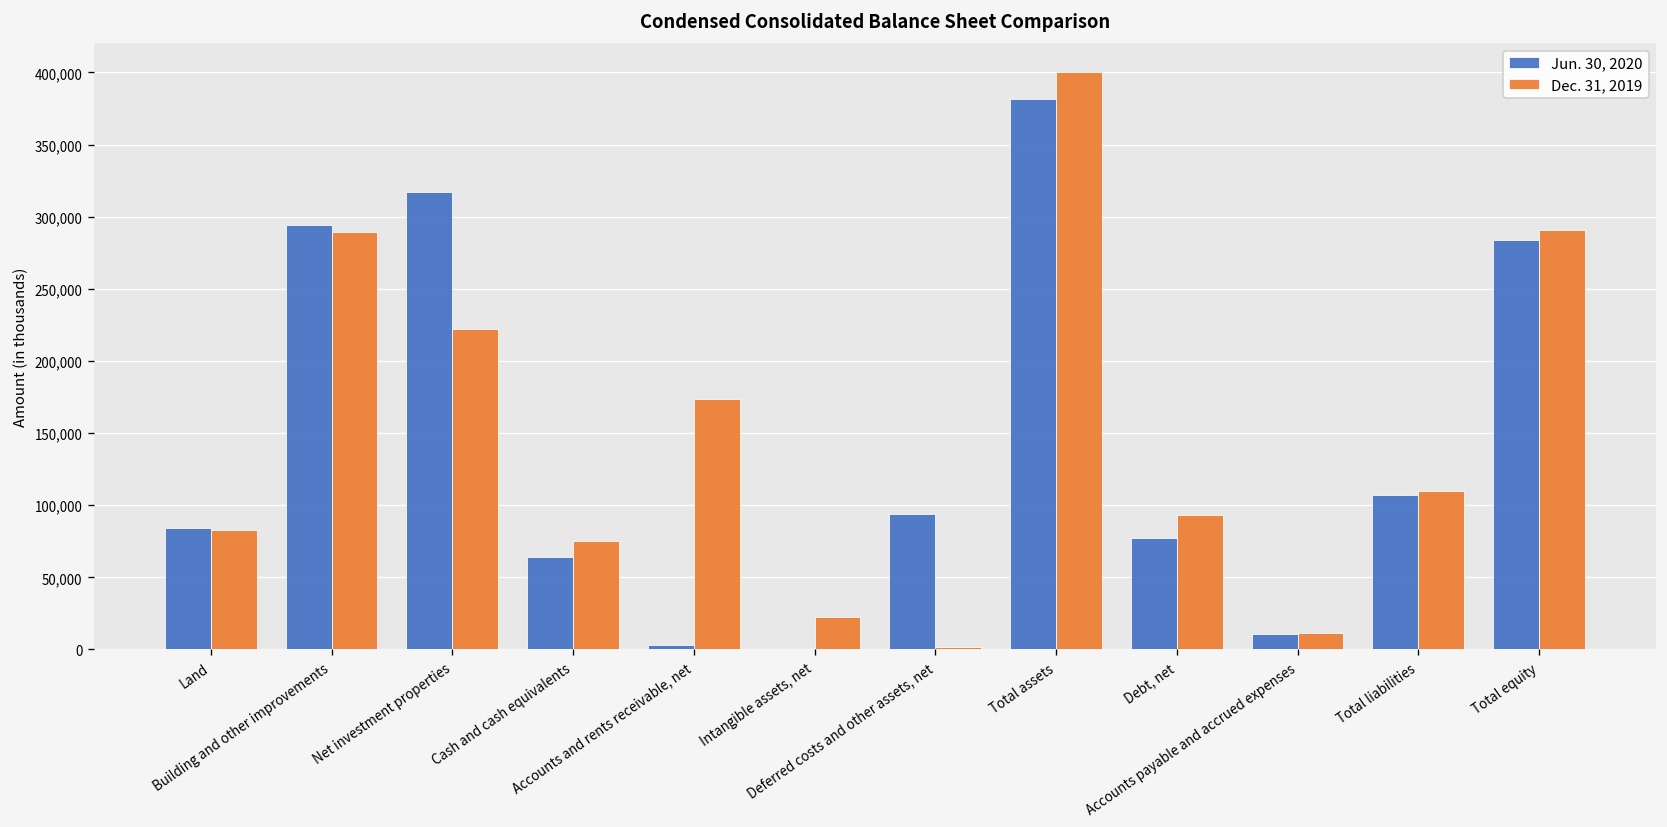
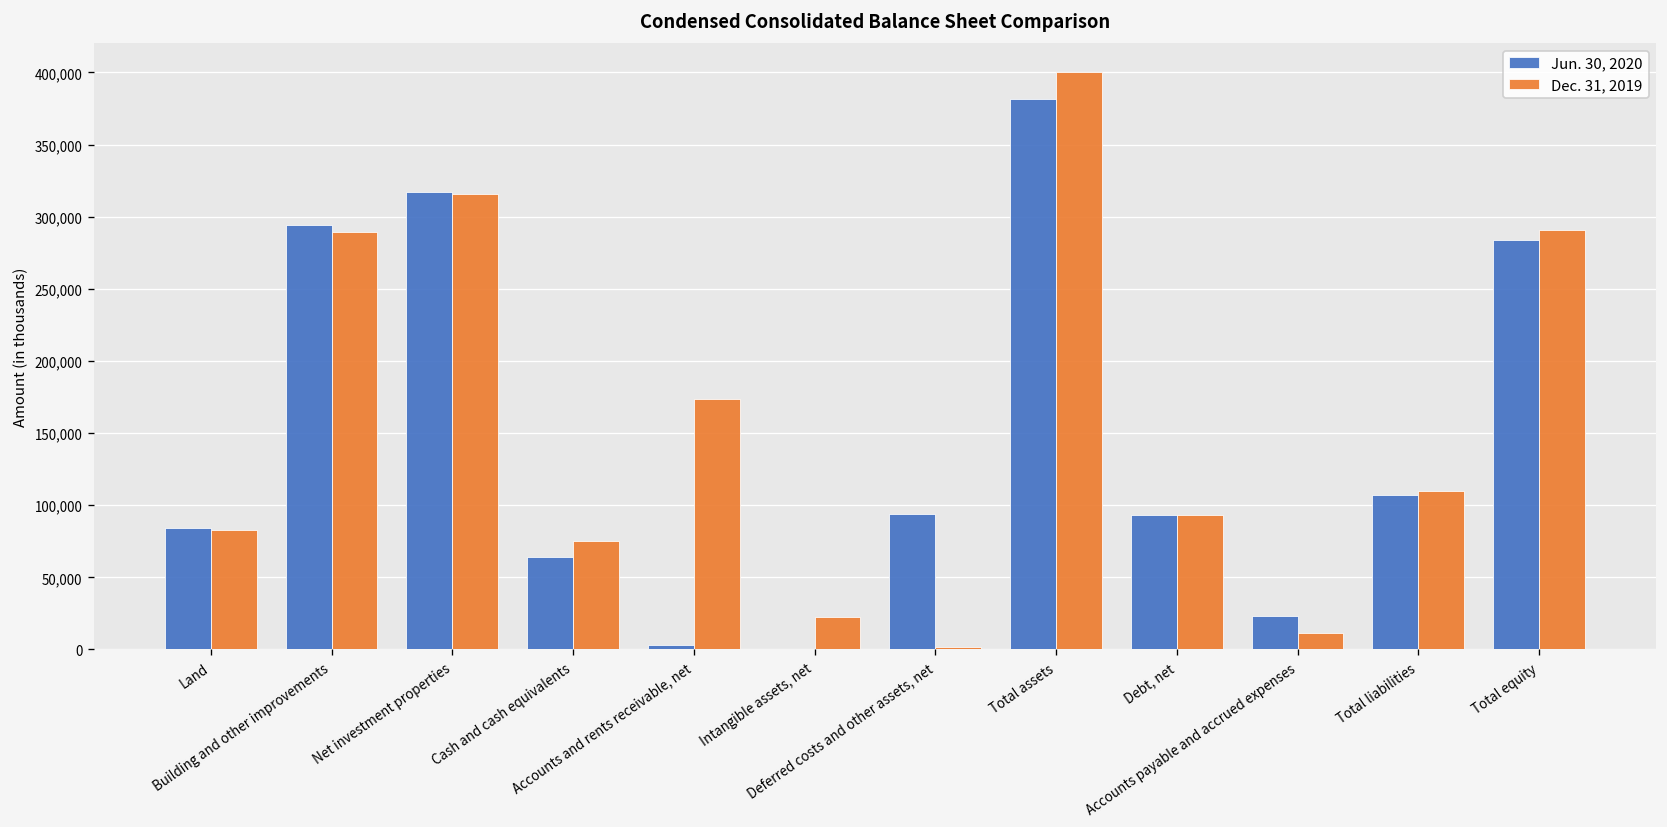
Dec. 31, 2019, Net investment properties: 222,000 -> 316,000
Jun. 30, 2020, Debt, net: 77,000 -> 93,000
Jun. 30, 2020, Accounts payable and accrued expenses: 11,000 -> 23,000
